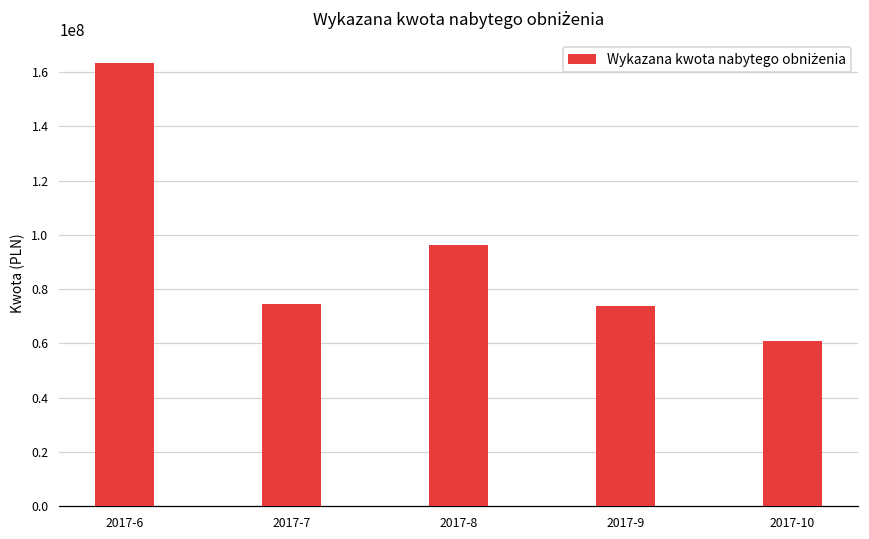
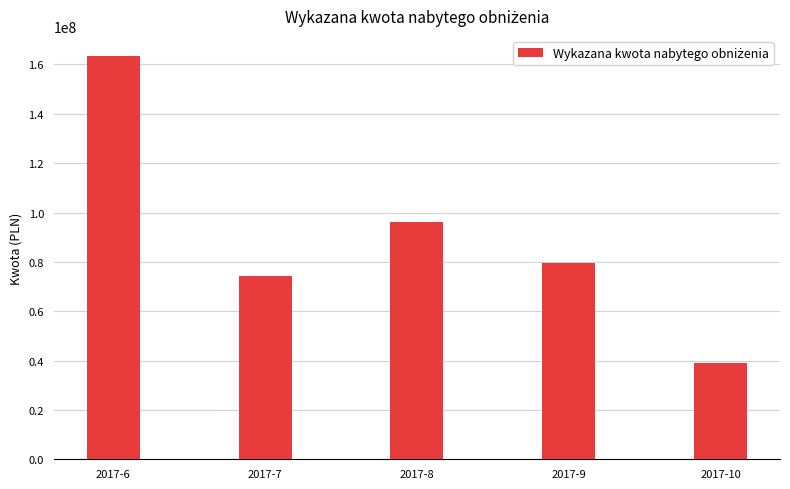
2017-9: 74000000 -> 80000000
2017-10: 61000000 -> 39000000
